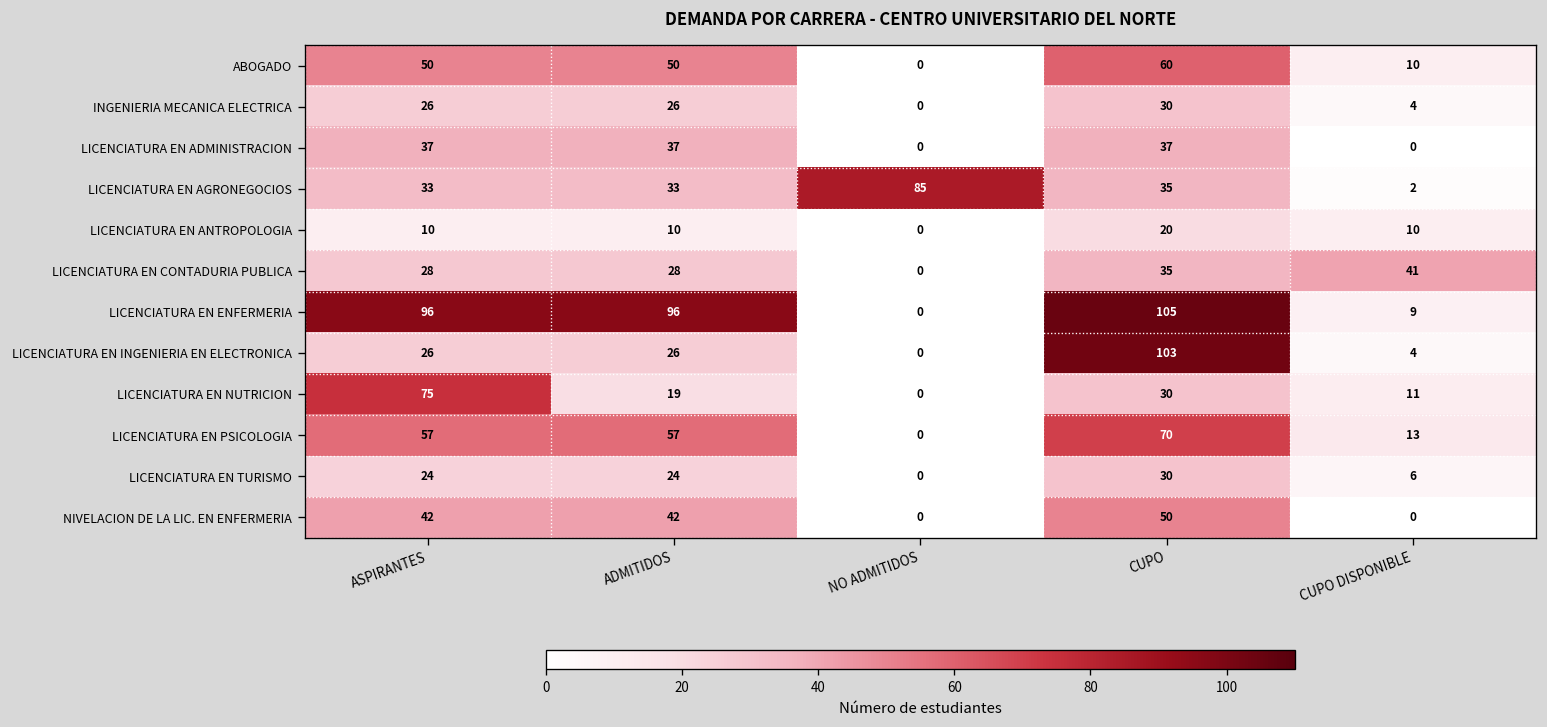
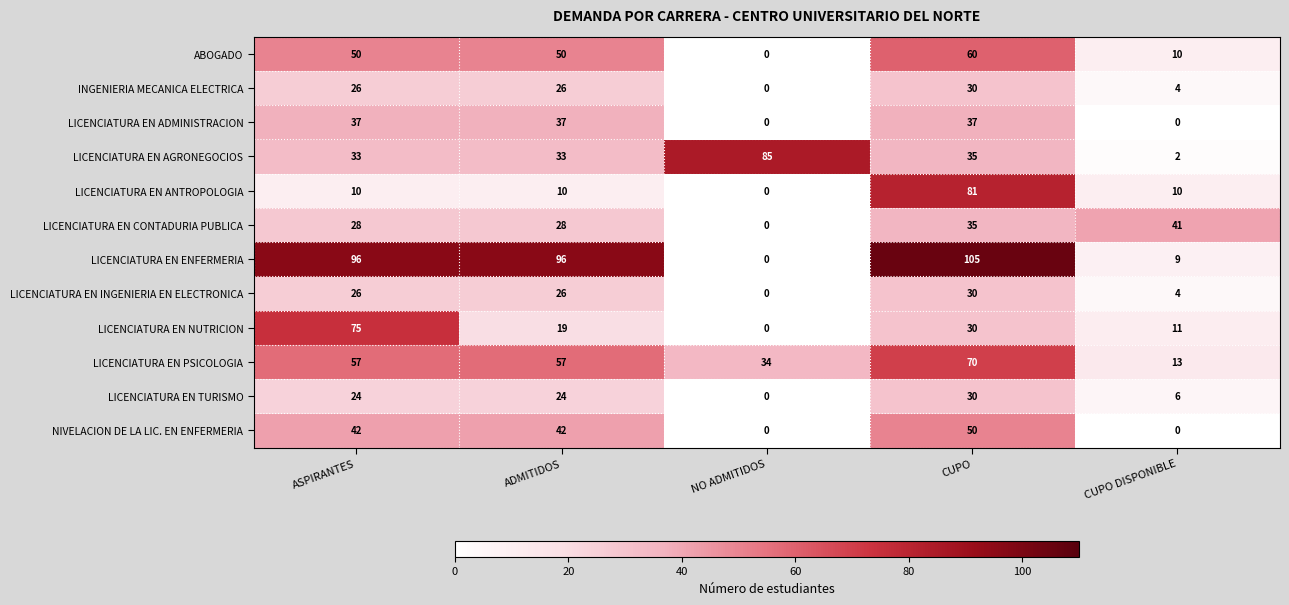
LICENCIATURA EN ANTROPOLOGIA, CUPO: 20 -> 81
LICENCIATURA EN INGENIERIA EN ELECTRONICA, CUPO: 103 -> 30
LICENCIATURA EN PSICOLOGIA, NO ADMITIDOS: 0 -> 34
